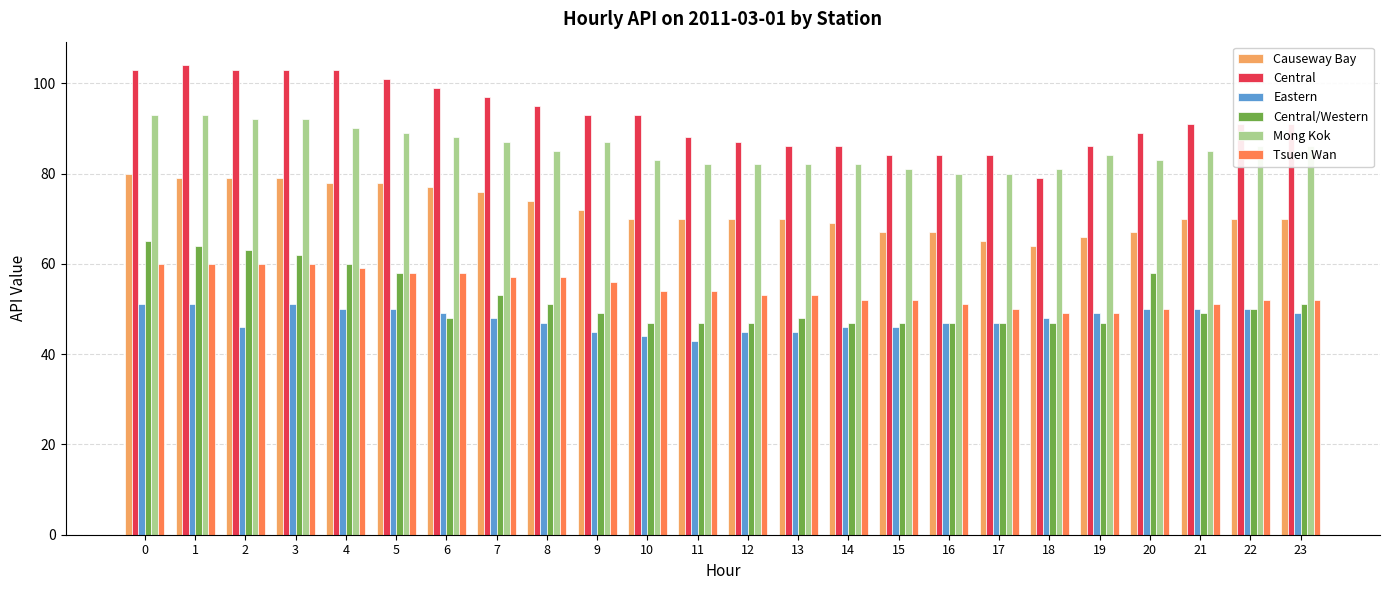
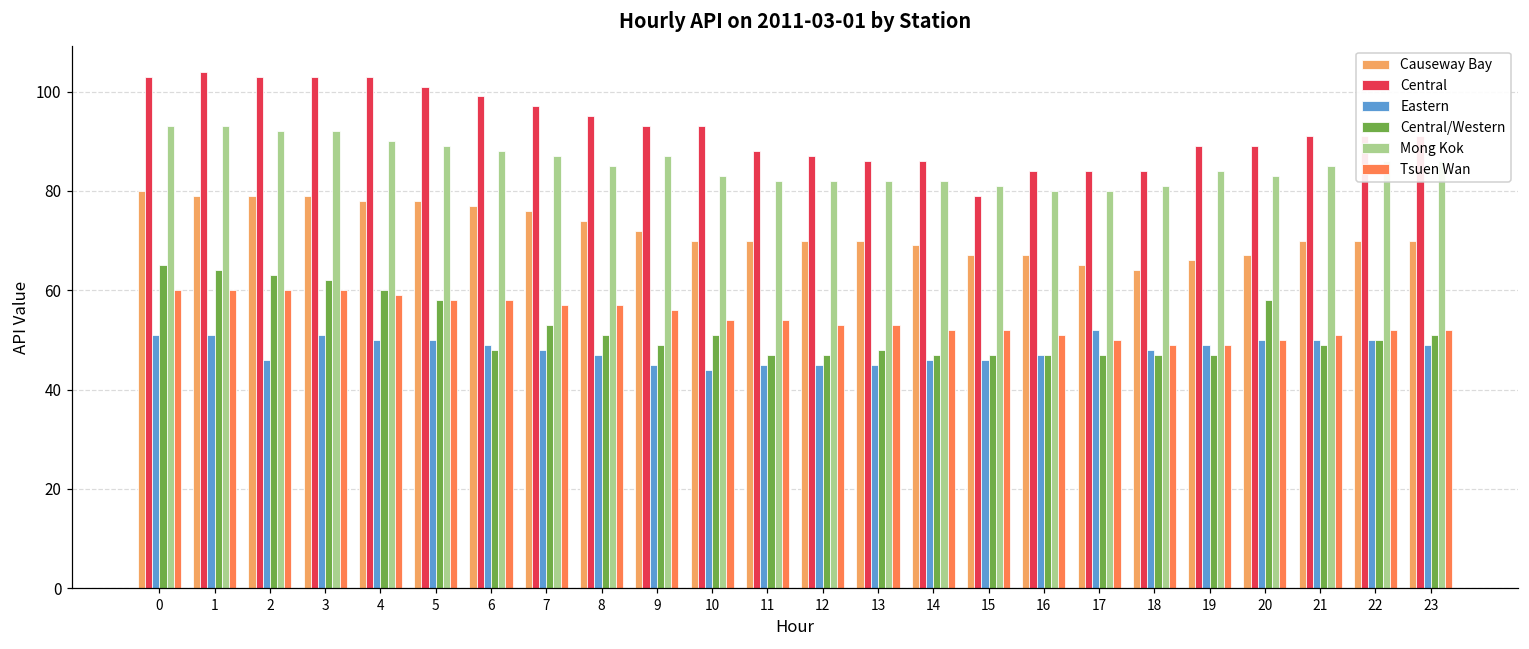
Central/Western, 10: 47 -> 51
Eastern, 11: 43 -> 45
Central, 15: 84 -> 79
Eastern, 17: 47 -> 52
Central, 18: 79 -> 84
Central, 19: 86 -> 89
